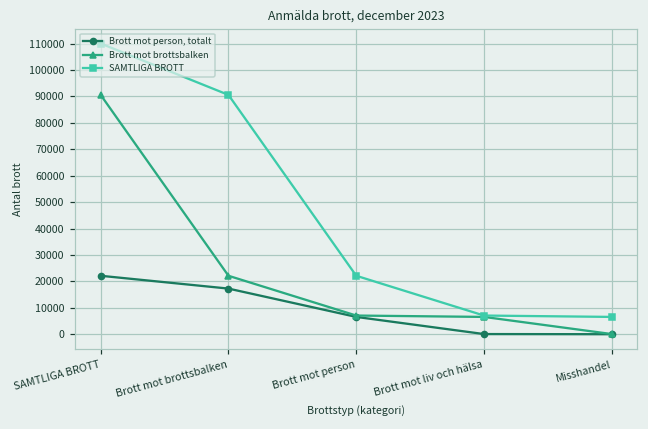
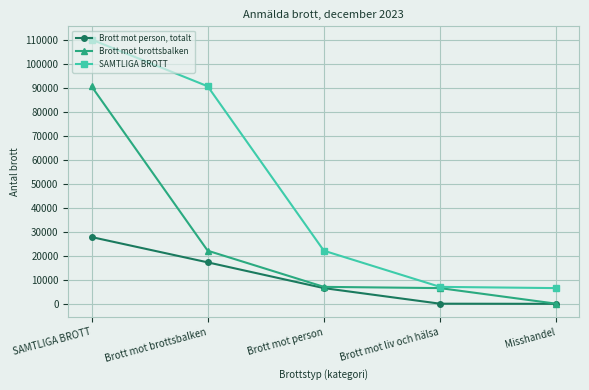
Brott mot person, totalt, SAMTLIGA BROTT: 22000 -> 28000
